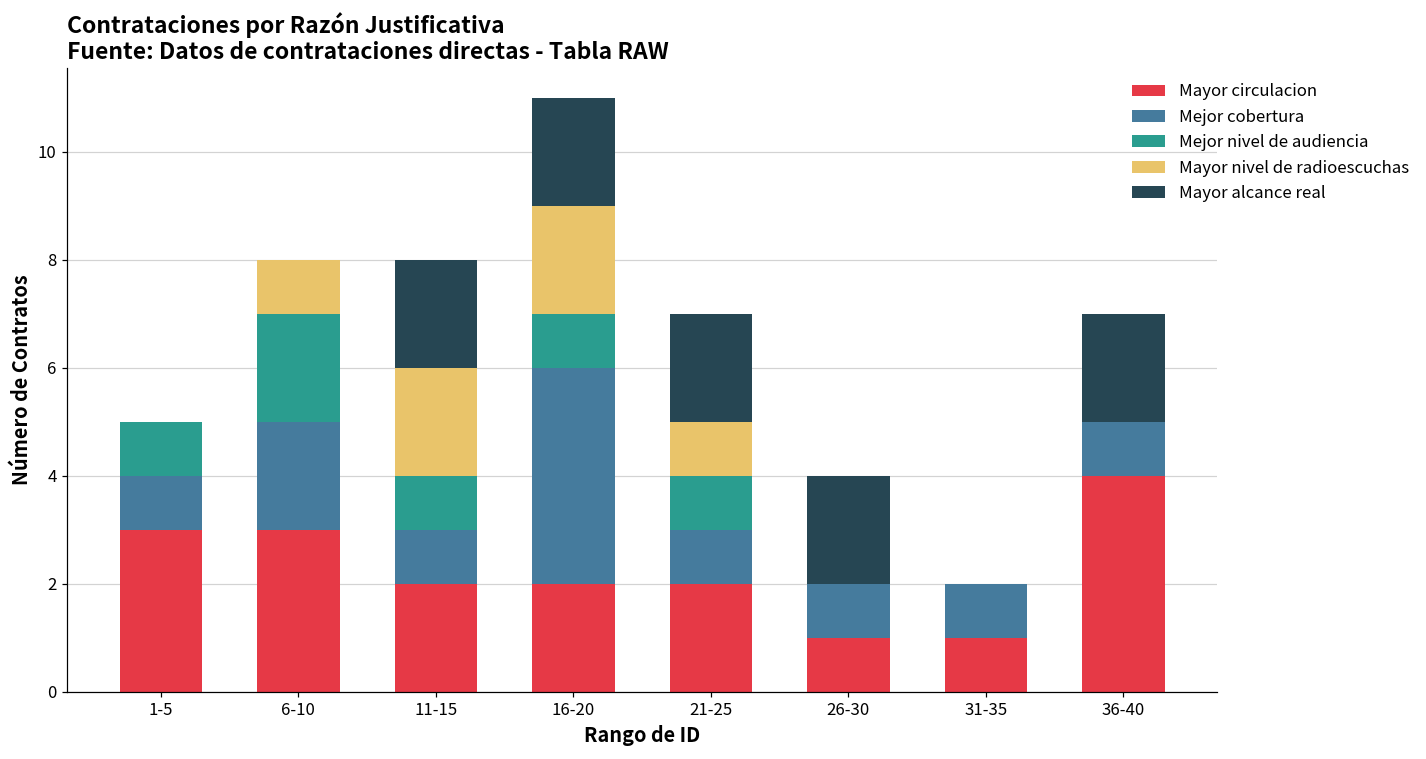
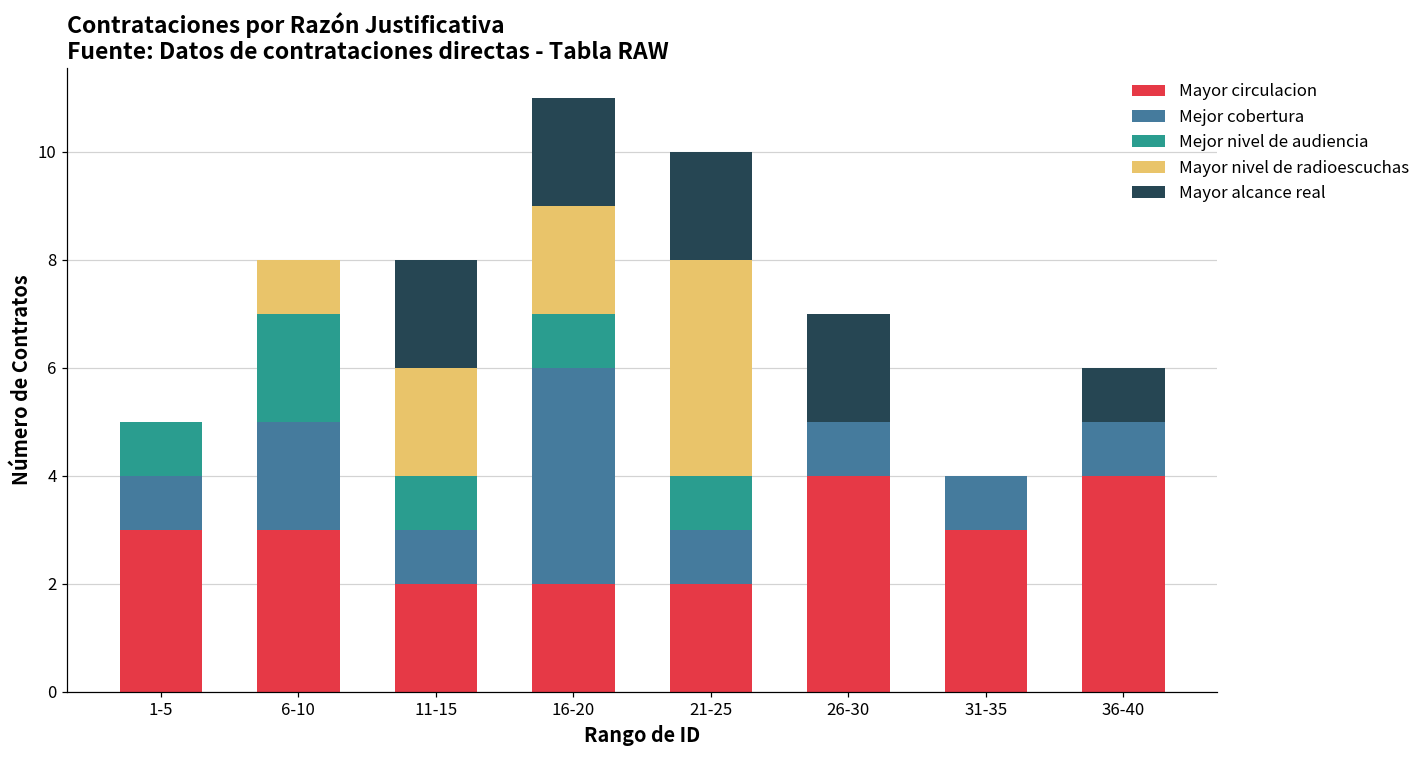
Mayor nivel de radioescuchas, 21-25: 1 -> 4
Mayor circulacion, 26-30: 1 -> 4
Mayor circulacion, 31-35: 1 -> 3
Mayor alcance real, 36-40: 2 -> 1
